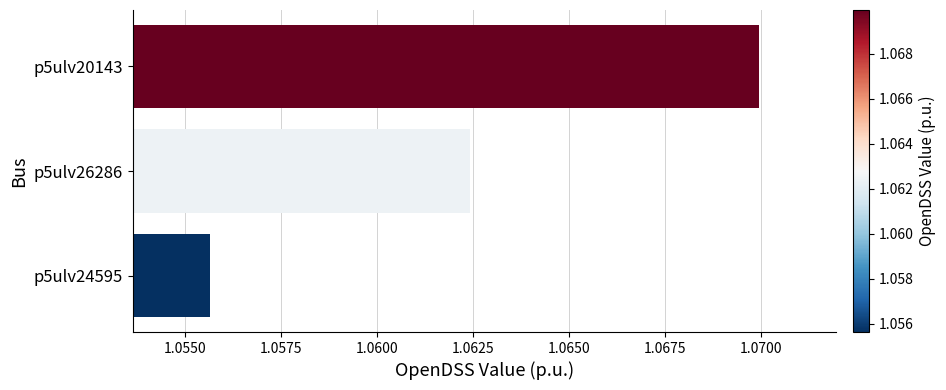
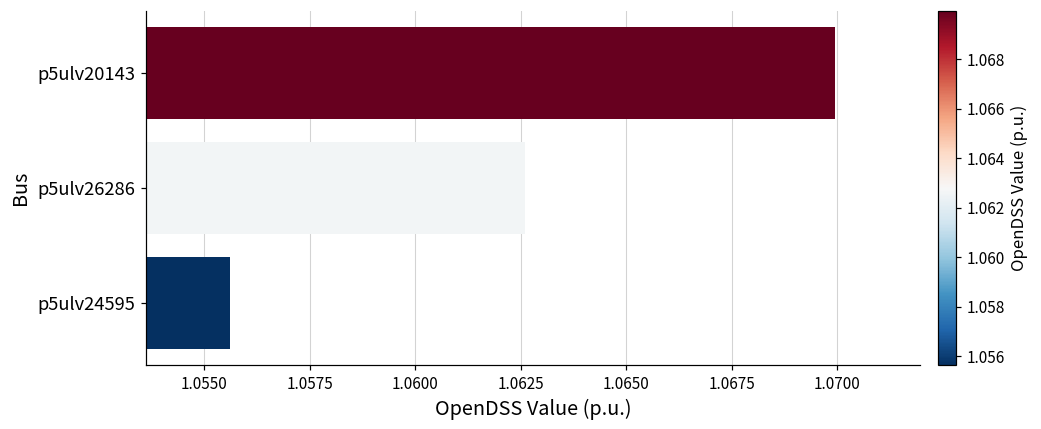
p5ulv26286: 1.0624 -> 1.0626
